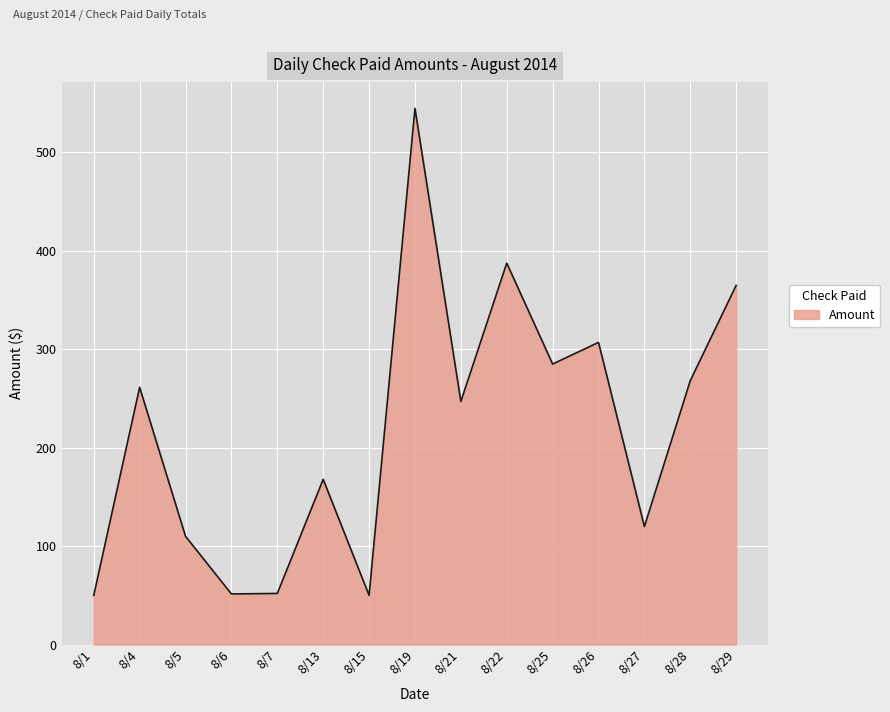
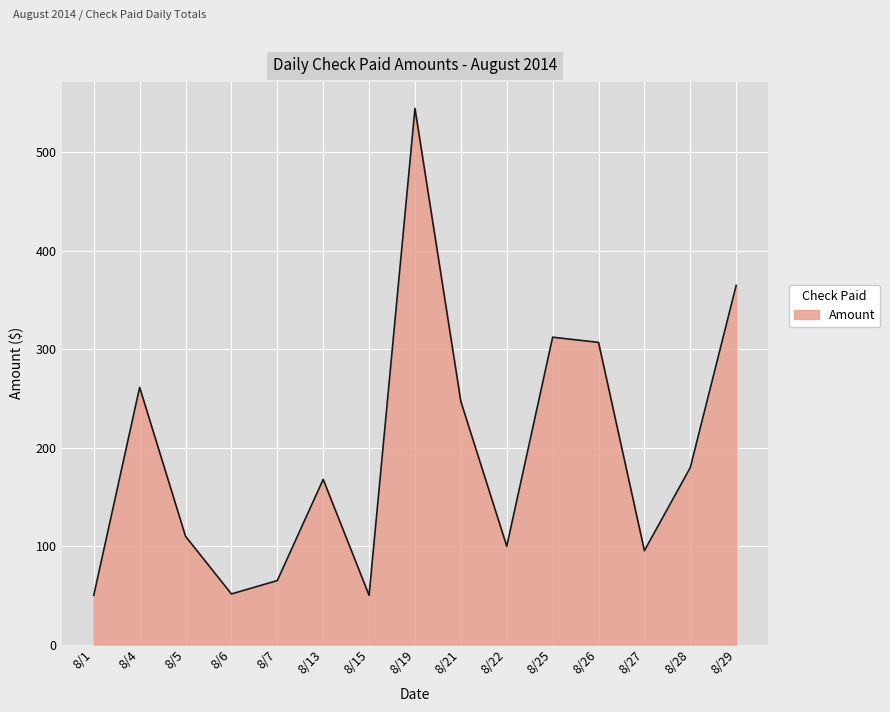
8/7: 50 -> 70
8/22: 390 -> 100
8/25: 280 -> 310
8/27: 120 -> 100
8/28: 270 -> 180
